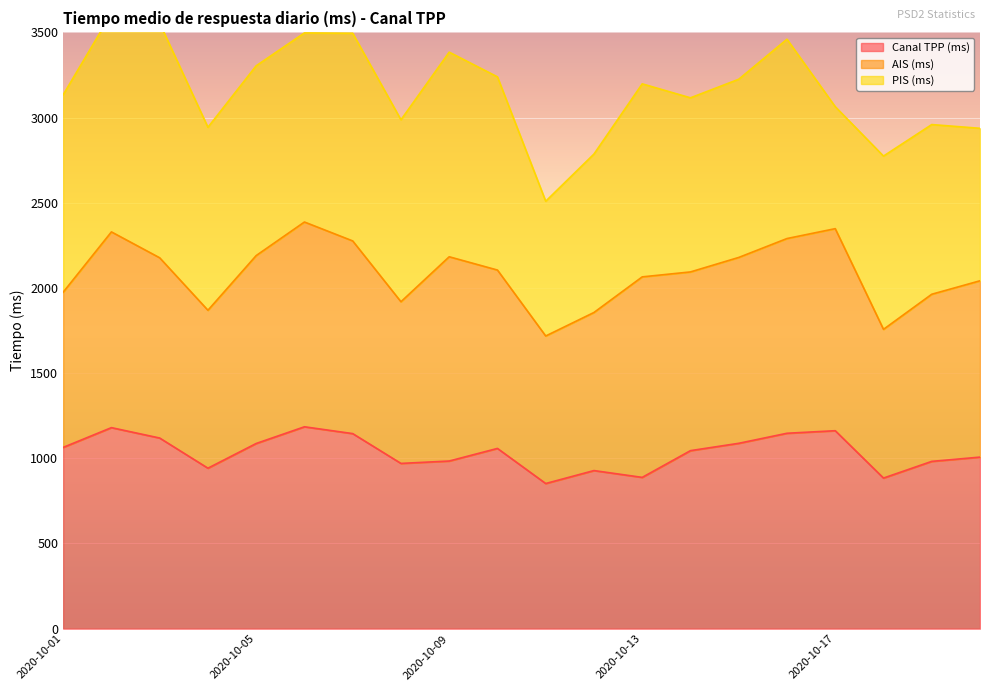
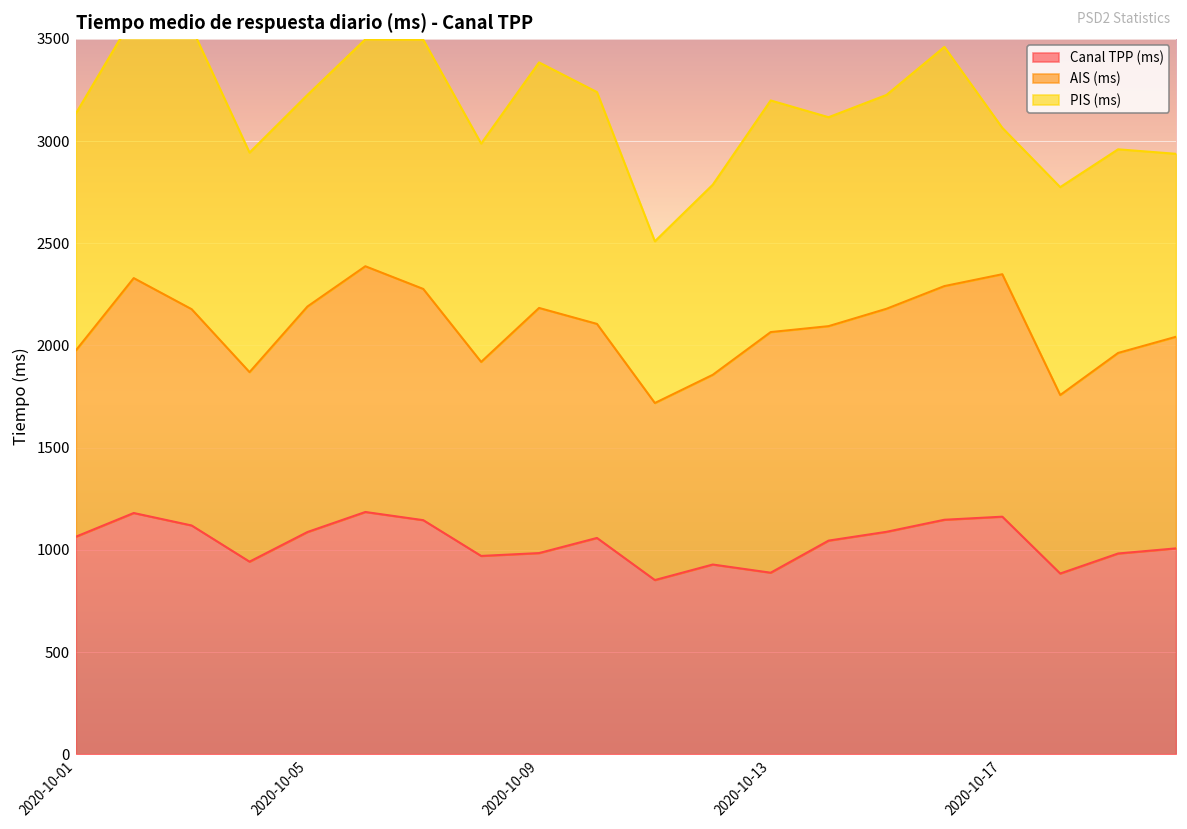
PIS (ms), 2020-10-05: 1110 -> 1040
